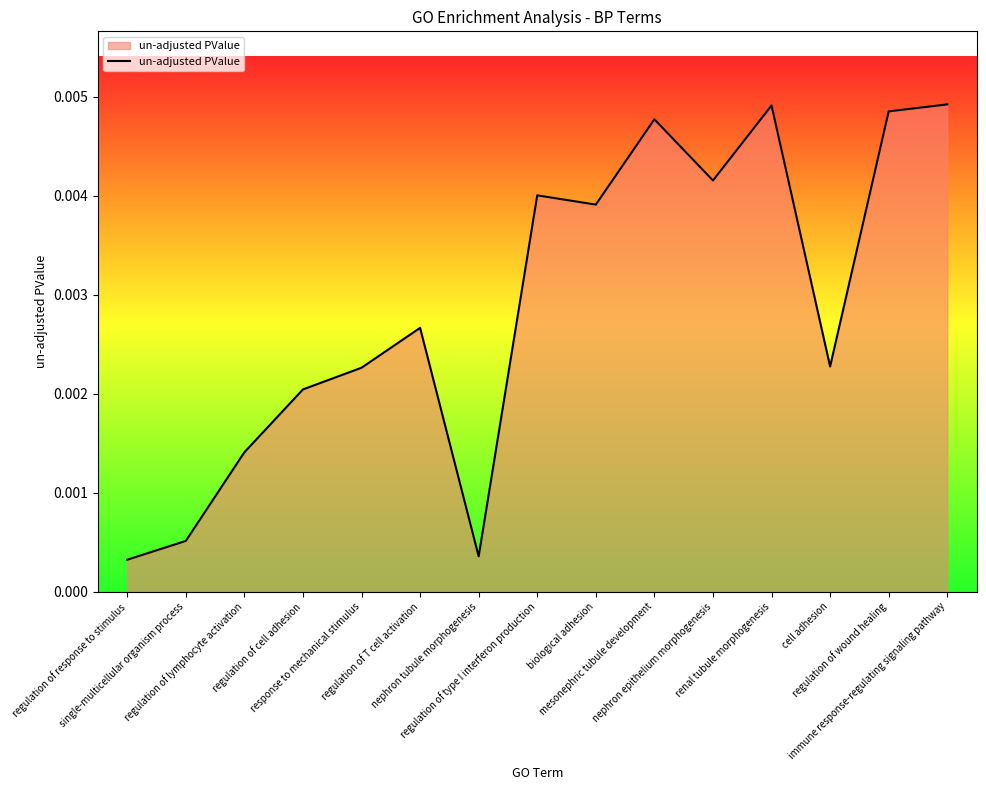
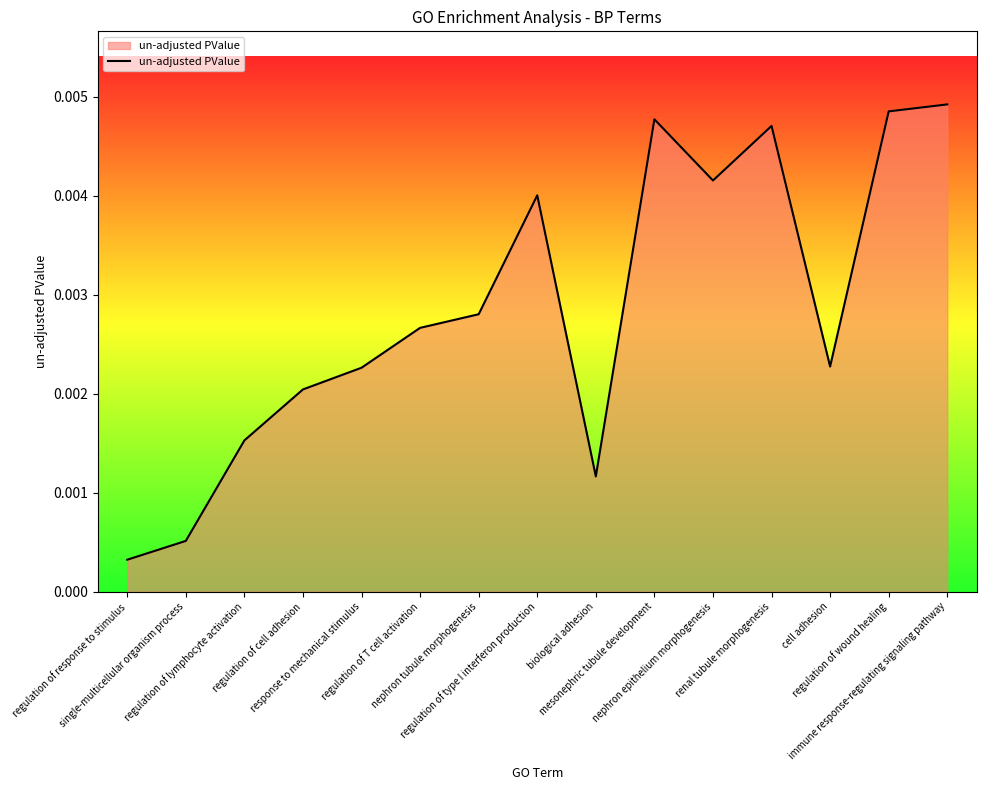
regulation of lymphocyte activation: 0.0014 -> 0.0015
nephron tubule morphogenesis: 0.0004 -> 0.0028
biological adhesion: 0.0039 -> 0.0012
renal tubule morphogenesis: 0.0049 -> 0.0047
